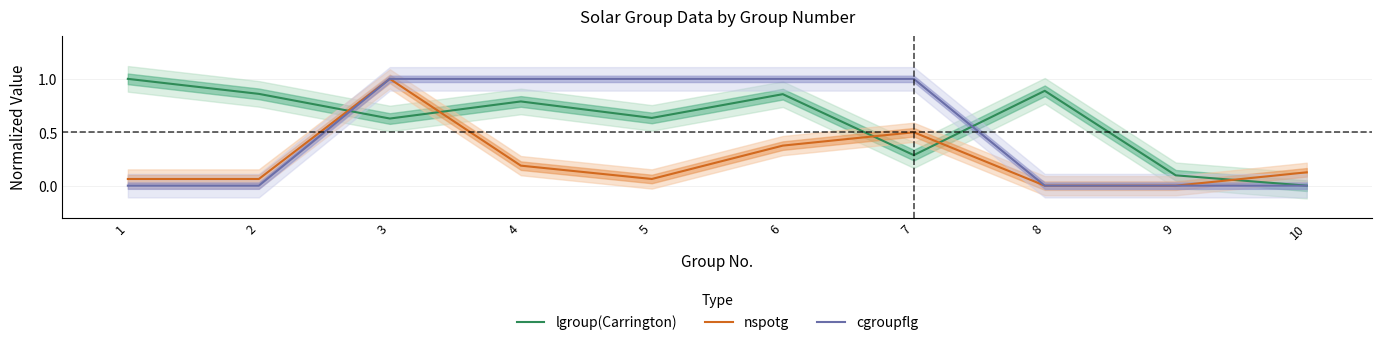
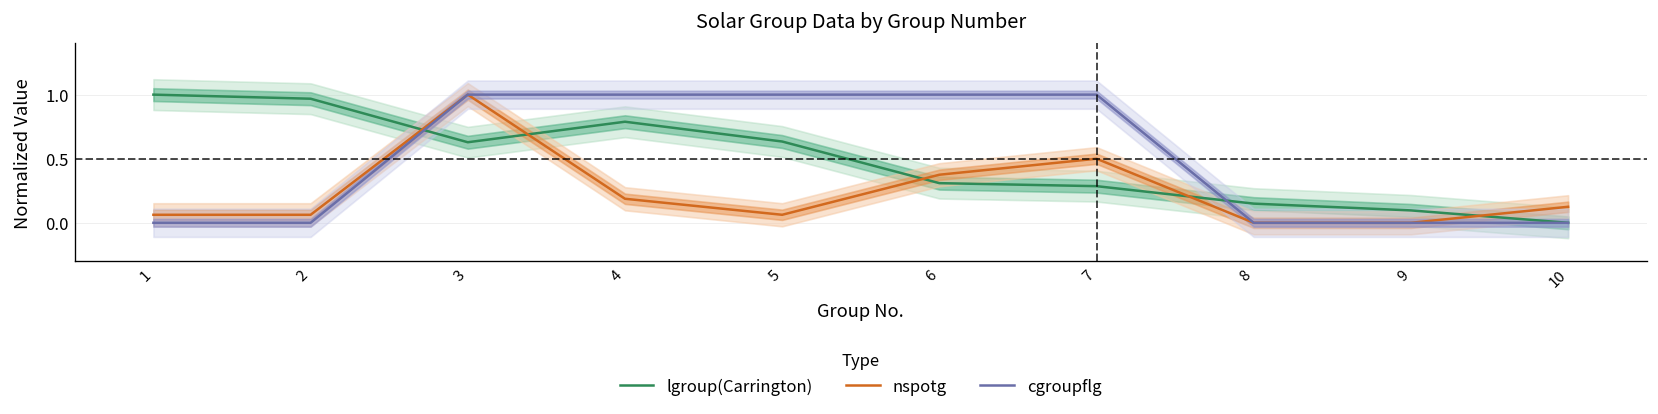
lgroup(Carrington), 2: 0.86 -> 0.97
lgroup(Carrington), 6: 0.86 -> 0.31
lgroup(Carrington), 8: 0.89 -> 0.15
